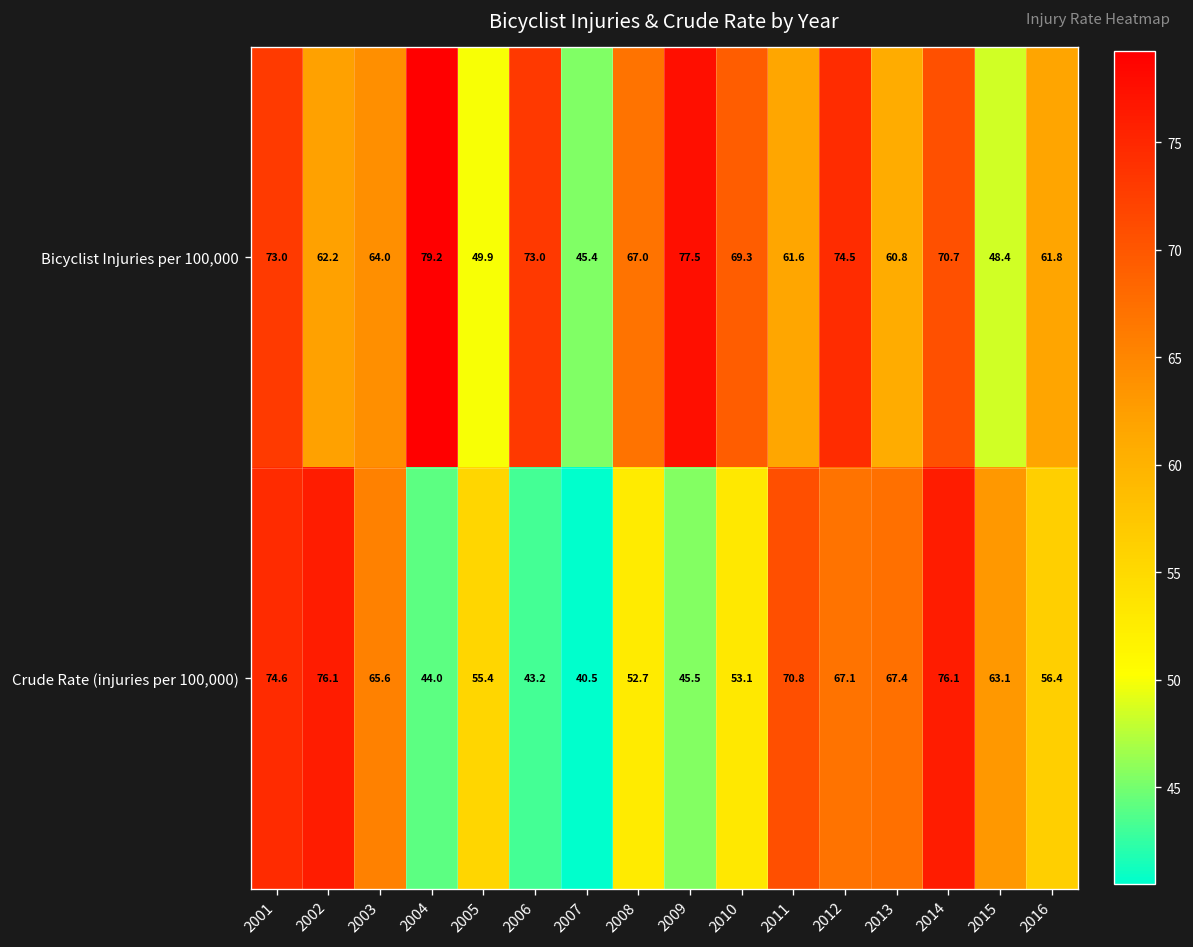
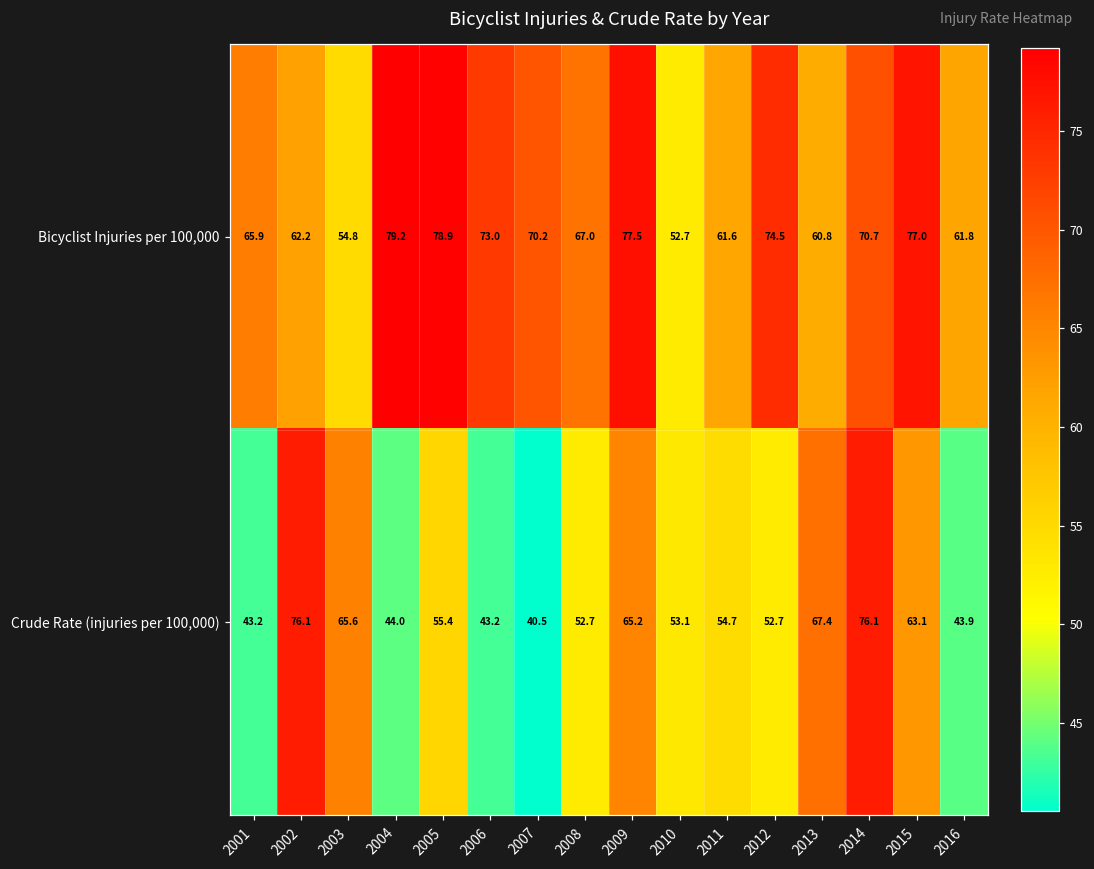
Bicyclist Injuries per 100,000, 2001: 73.0 -> 65.9
Bicyclist Injuries per 100,000, 2003: 64.0 -> 54.8
Bicyclist Injuries per 100,000, 2005: 49.9 -> 78.9
Bicyclist Injuries per 100,000, 2007: 45.4 -> 70.2
Bicyclist Injuries per 100,000, 2010: 69.3 -> 52.7
Bicyclist Injuries per 100,000, 2015: 48.4 -> 77.0
Crude Rate (injuries per 100,000), 2001: 74.6 -> 43.2
Crude Rate (injuries per 100,000), 2009: 45.5 -> 65.2
Crude Rate (injuries per 100,000), 2011: 70.8 -> 54.7
Crude Rate (injuries per 100,000), 2012: 67.1 -> 52.7
Crude Rate (injuries per 100,000), 2016: 56.4 -> 43.9
